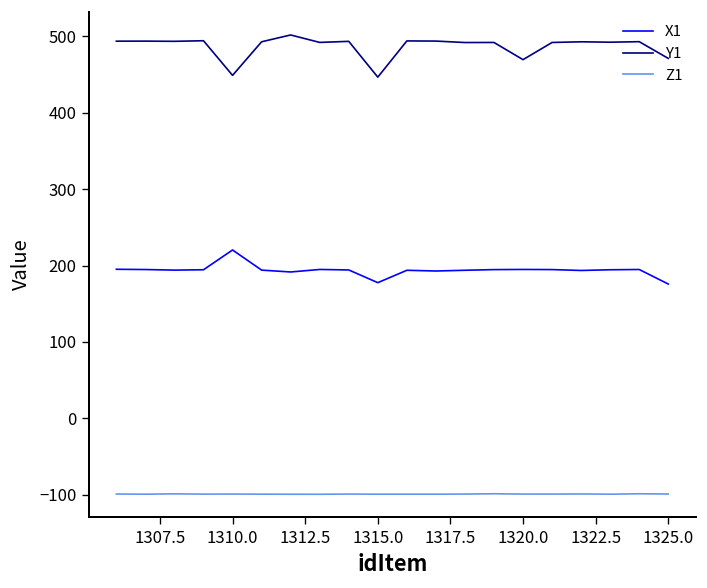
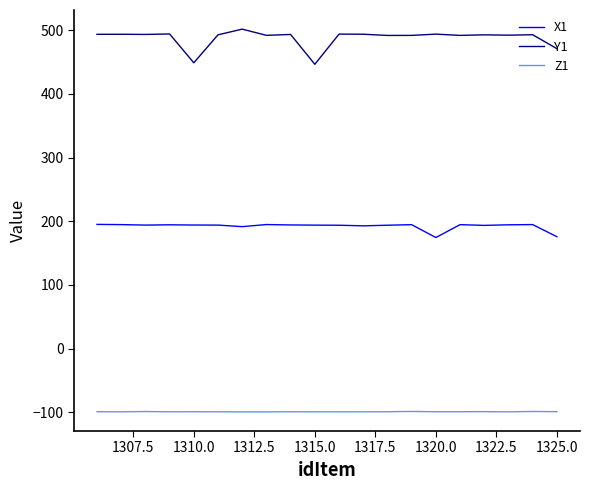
X1, 1310.0: 220 -> 190
X1, 1315.0: 180 -> 190
X1, 1320.0: 190 -> 170
Y1, 1320.0: 470 -> 490
